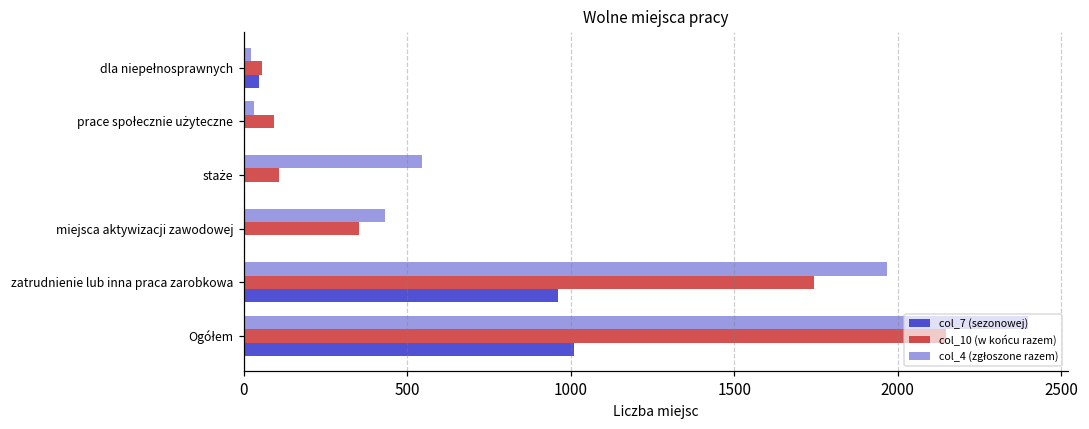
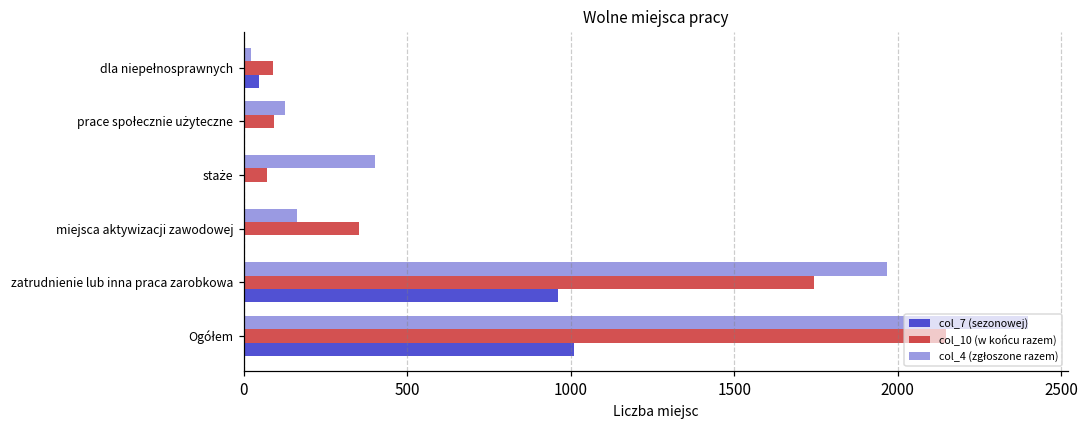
col_10 (w końcu razem), dla niepełnosprawnych: 50 -> 90
col_4 (zgłoszone razem), prace społecznie użyteczne: 30 -> 130
col_4 (zgłoszone razem), staże: 540 -> 400
col_10 (w końcu razem), staże: 110 -> 70
col_4 (zgłoszone razem), miejsca aktywizacji zawodowej: 430 -> 160
